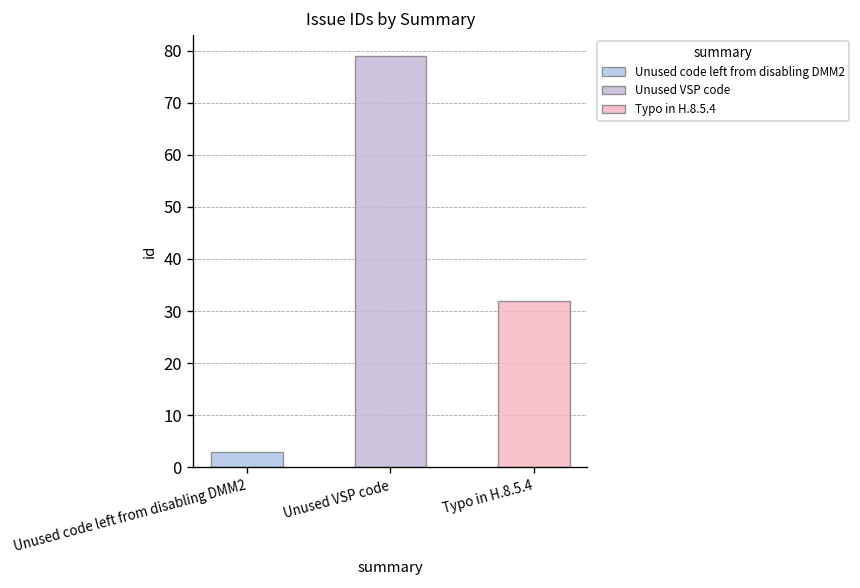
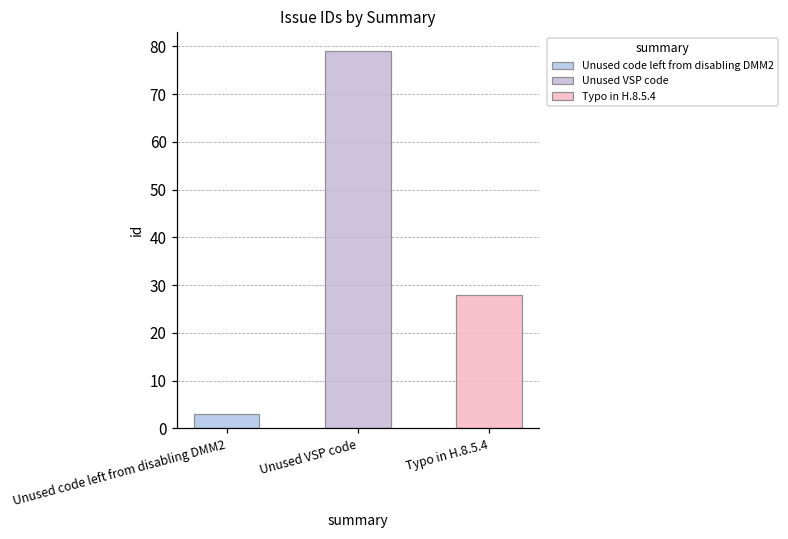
Typo in H.8.5.4: 32 -> 28
